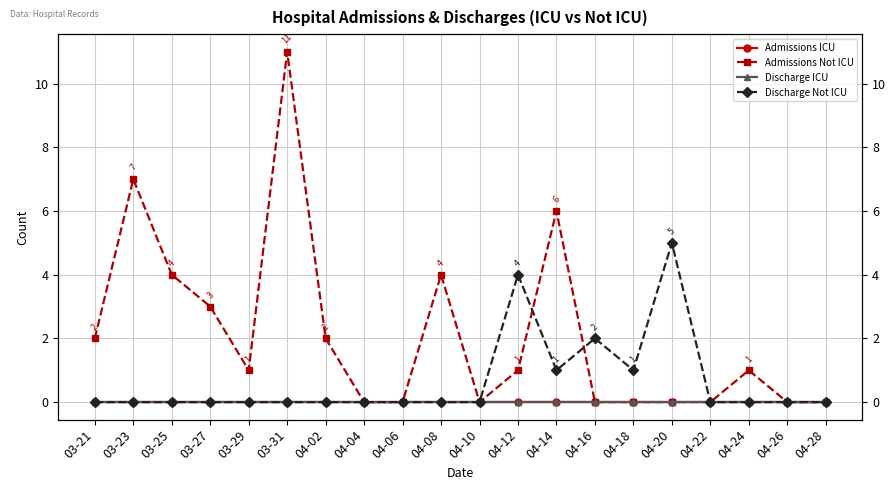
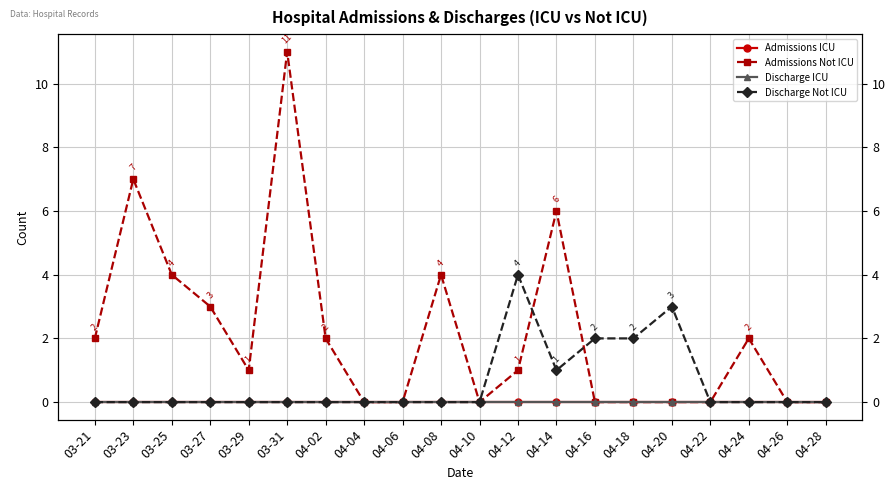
Discharge Not ICU, 04-18: 1 -> 2
Discharge Not ICU, 04-20: 5 -> 3
Admissions Not ICU, 04-24: 1 -> 2
